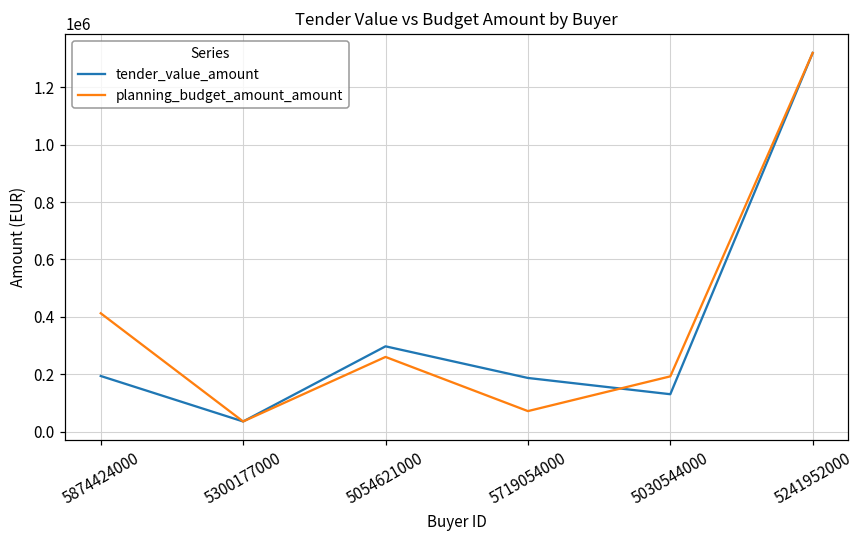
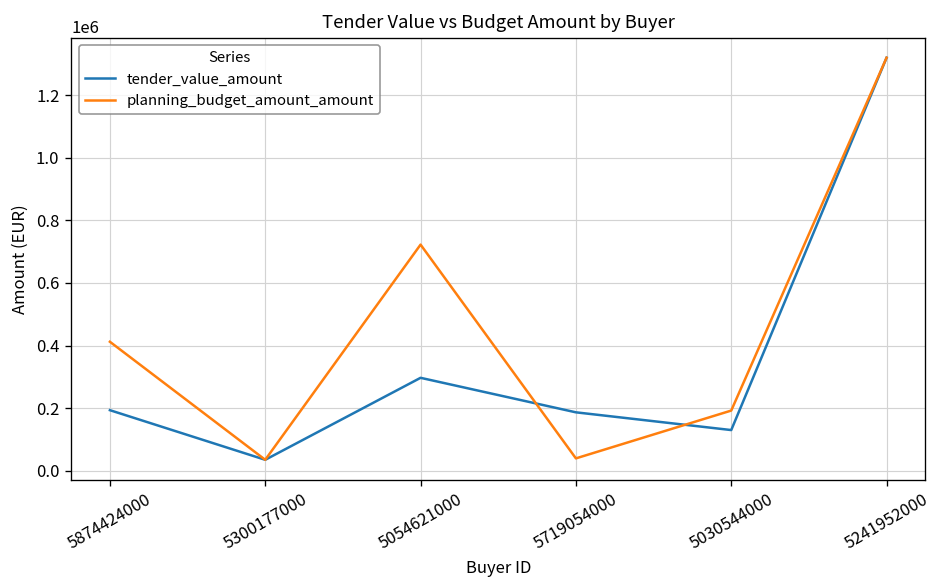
planning_budget_amount_amount, 5054621000: 260000 -> 720000
planning_budget_amount_amount, 5719054000: 70000 -> 40000
